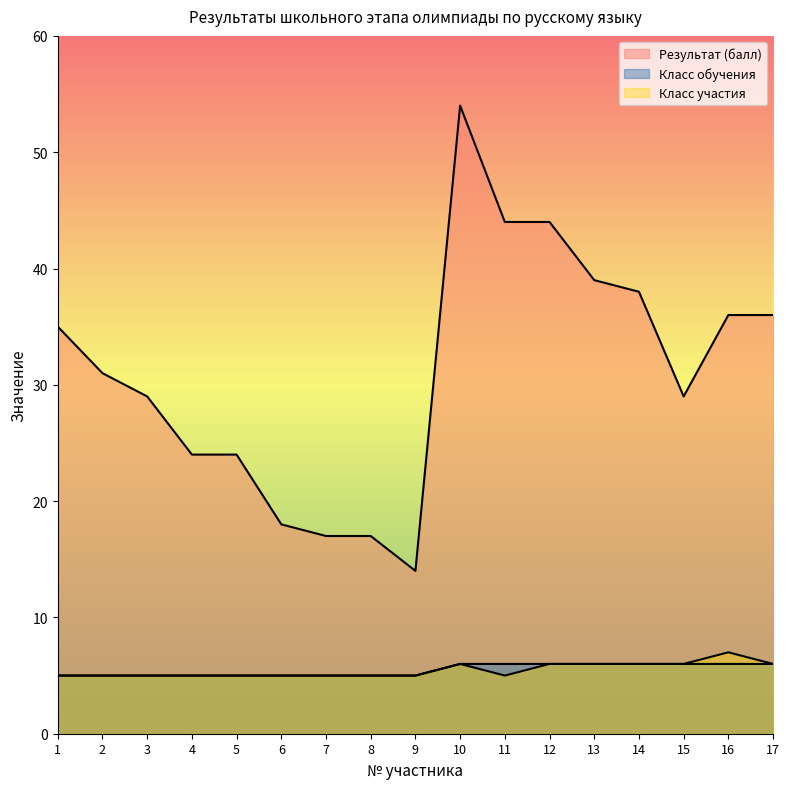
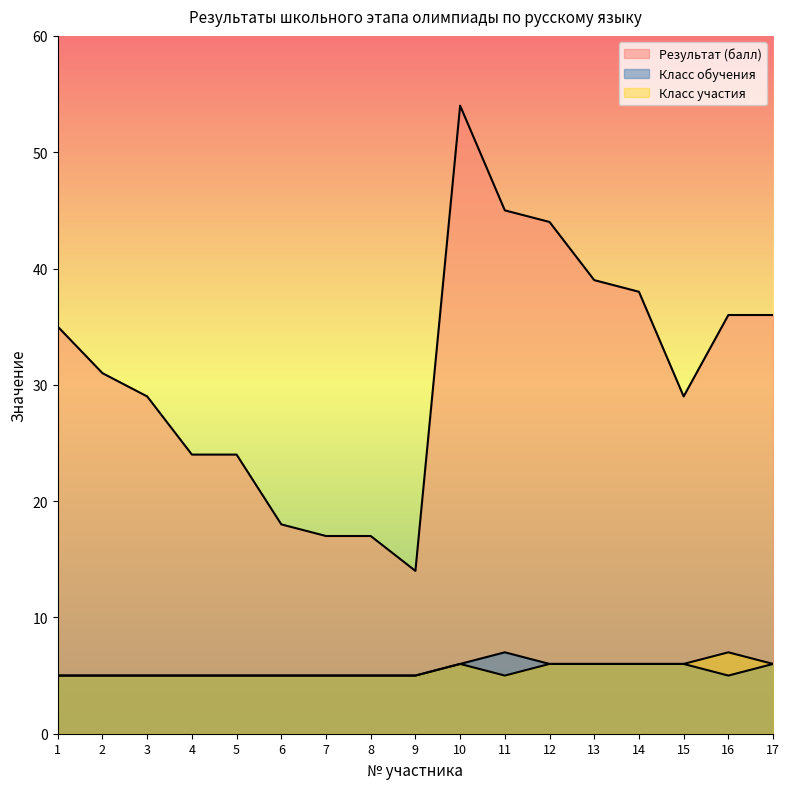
Результат (балл), 11: 44 -> 45
Класс обучения, 11: 6 -> 7
Класс обучения, 16: 6 -> 5
